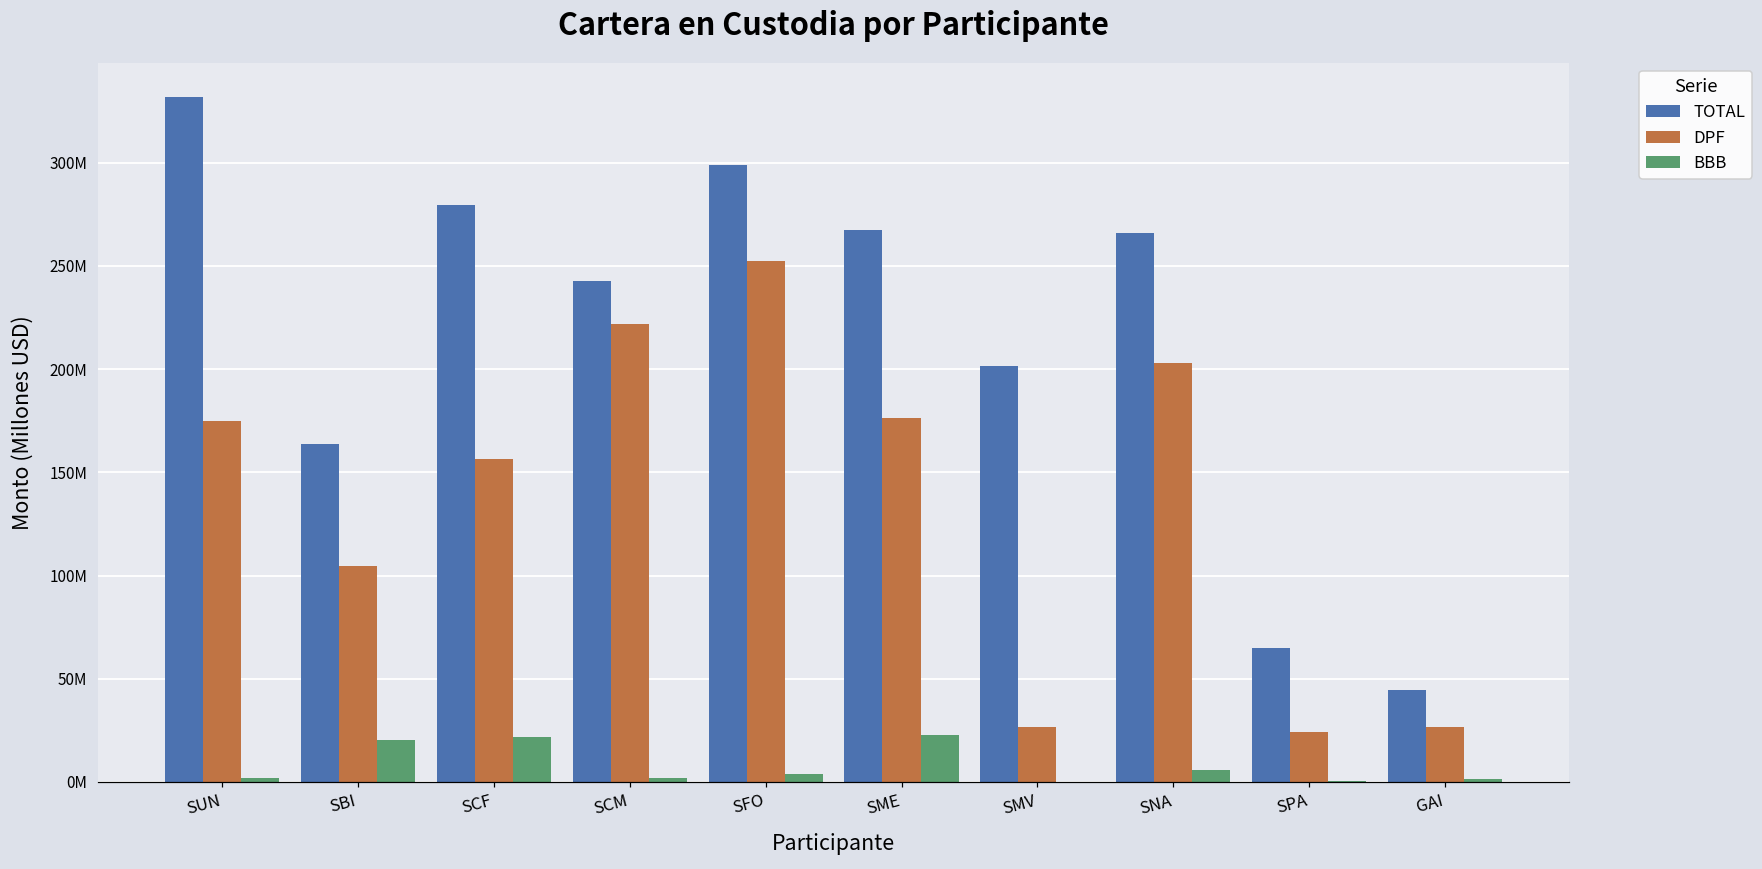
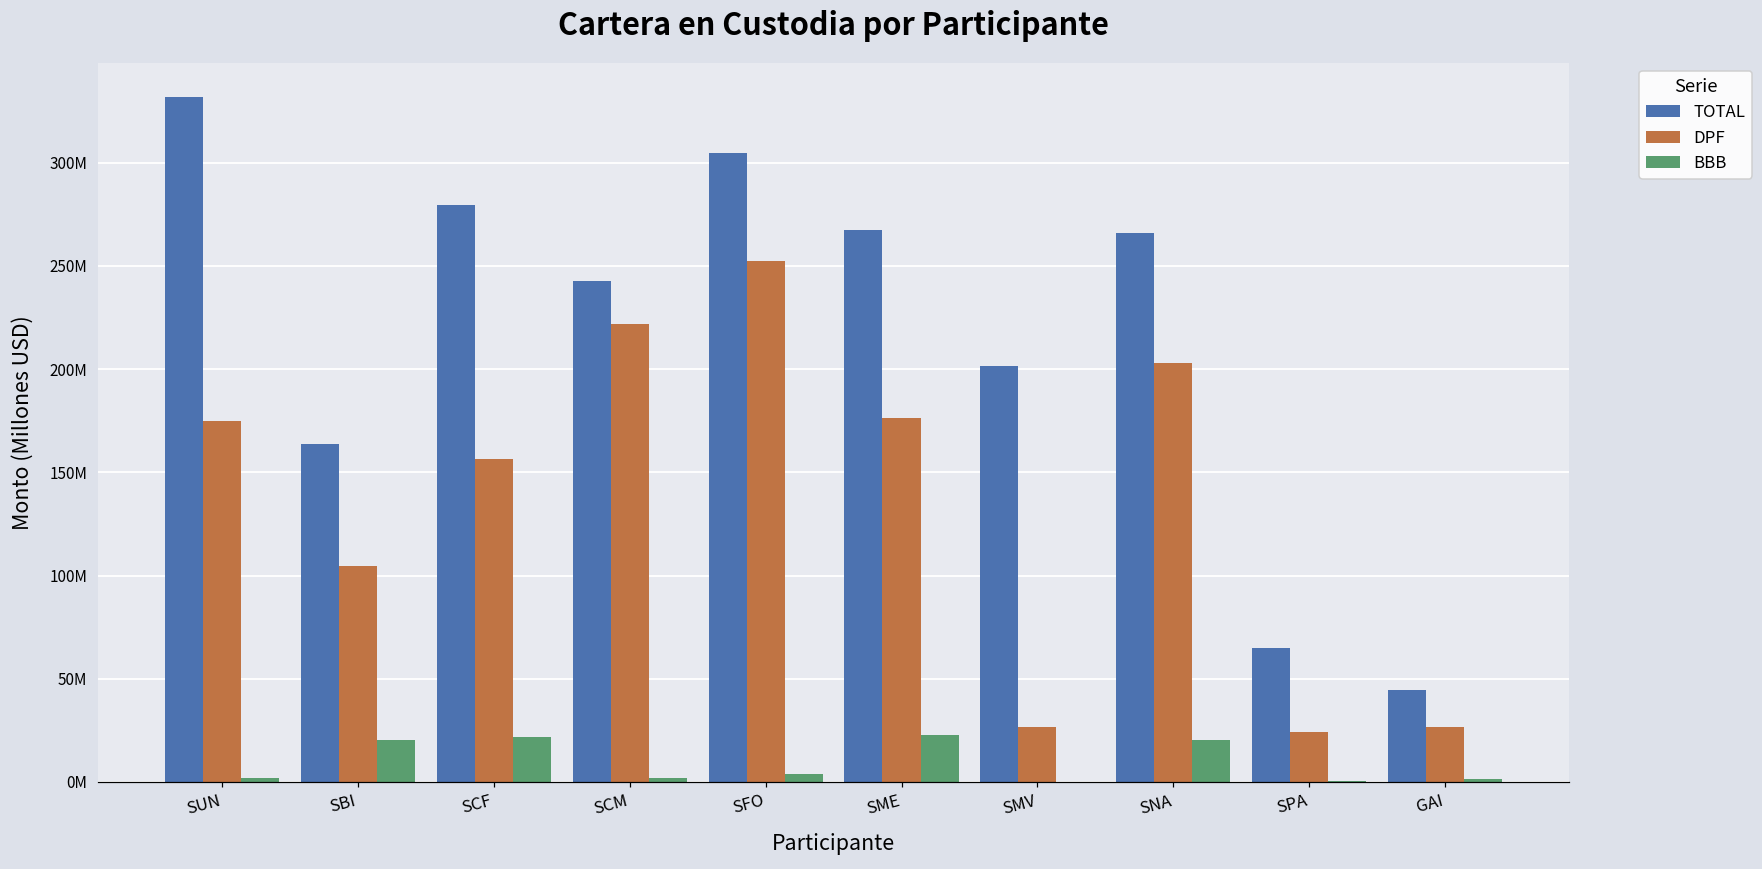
TOTAL, SFO: 299000000 -> 305000000
BBB, SNA: 6000000 -> 20000000
